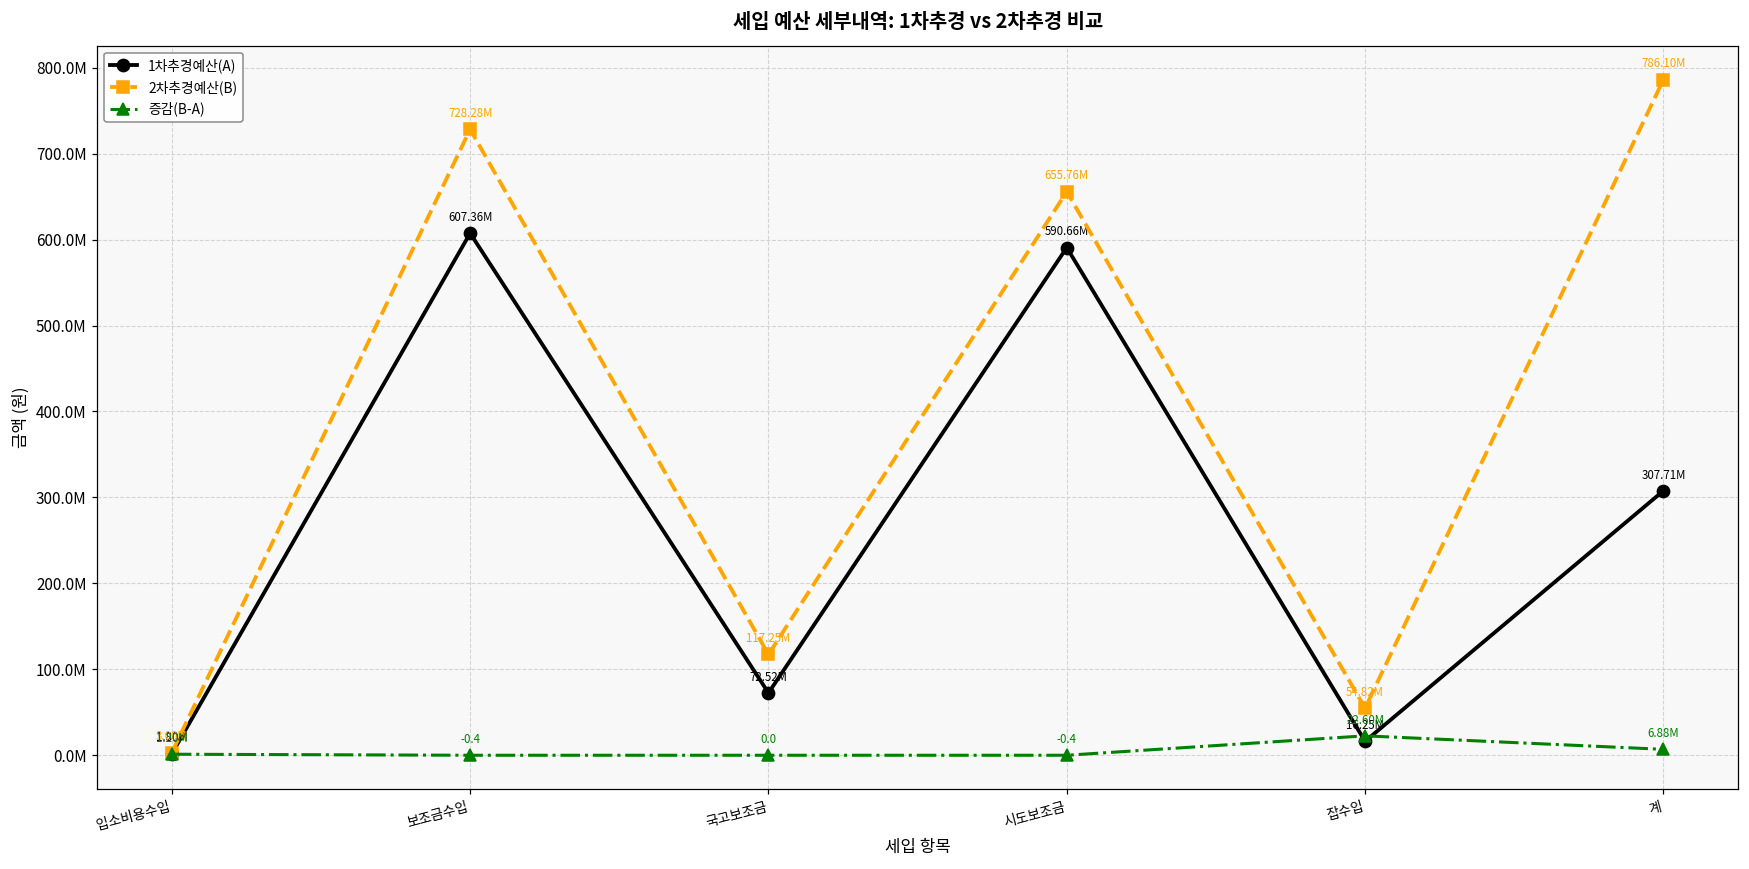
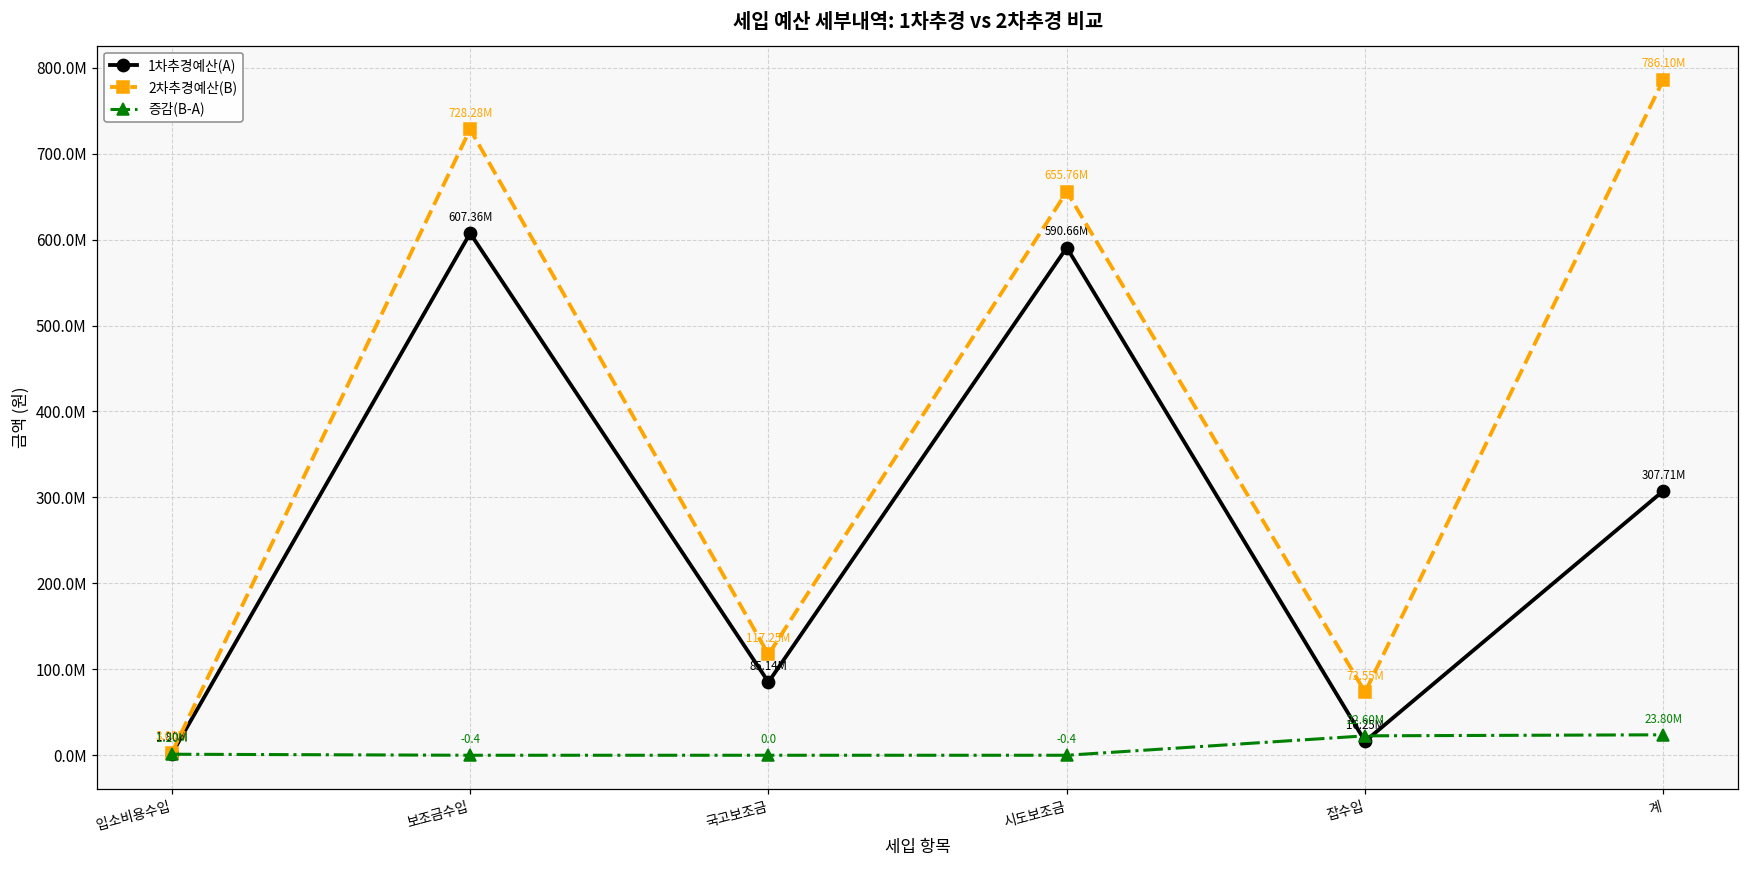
1차추경예산(A), 국고보조금: 72.52M -> 85.14M
2차추경예산(B), 잡수입: 54.82M -> 73.55M
증감(B-A), 계: 6.88M -> 23.80M
